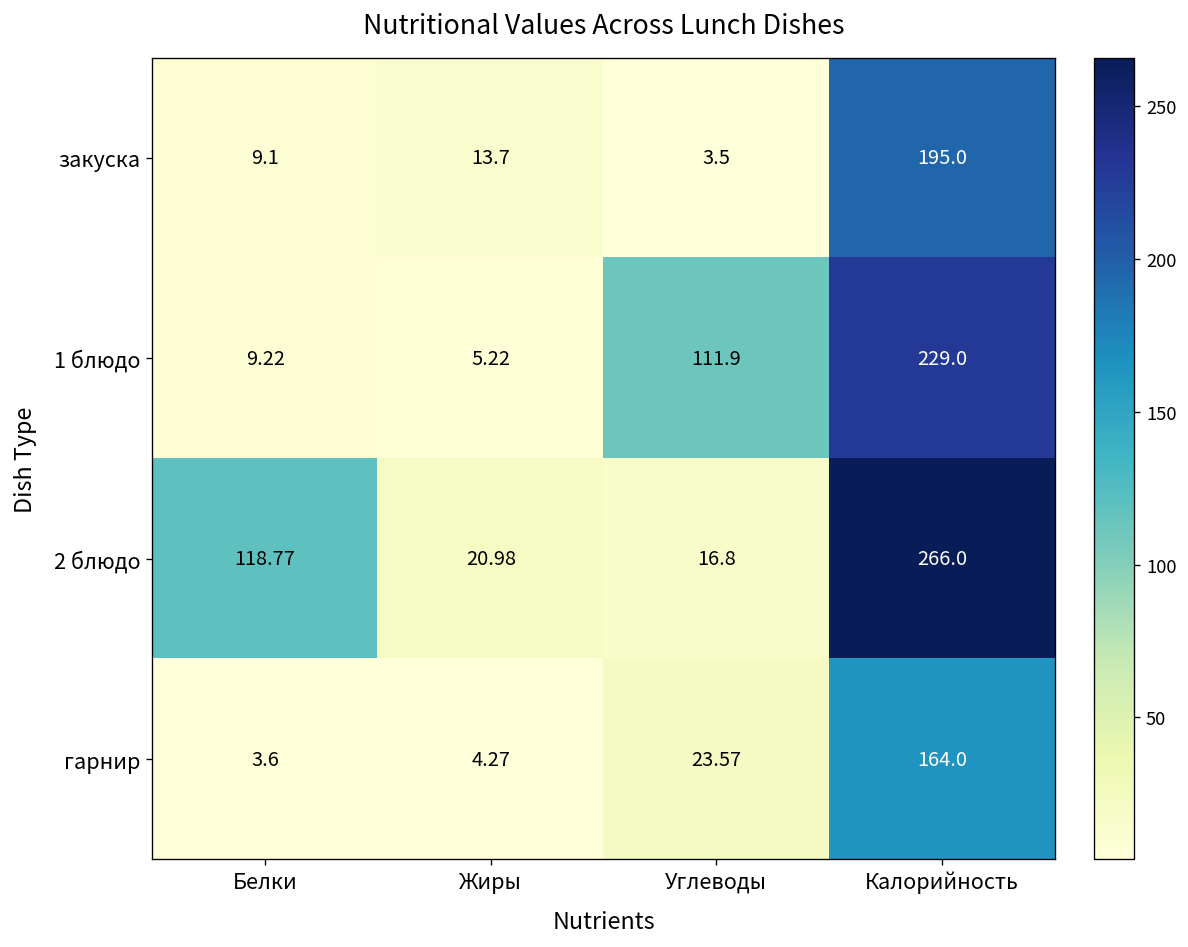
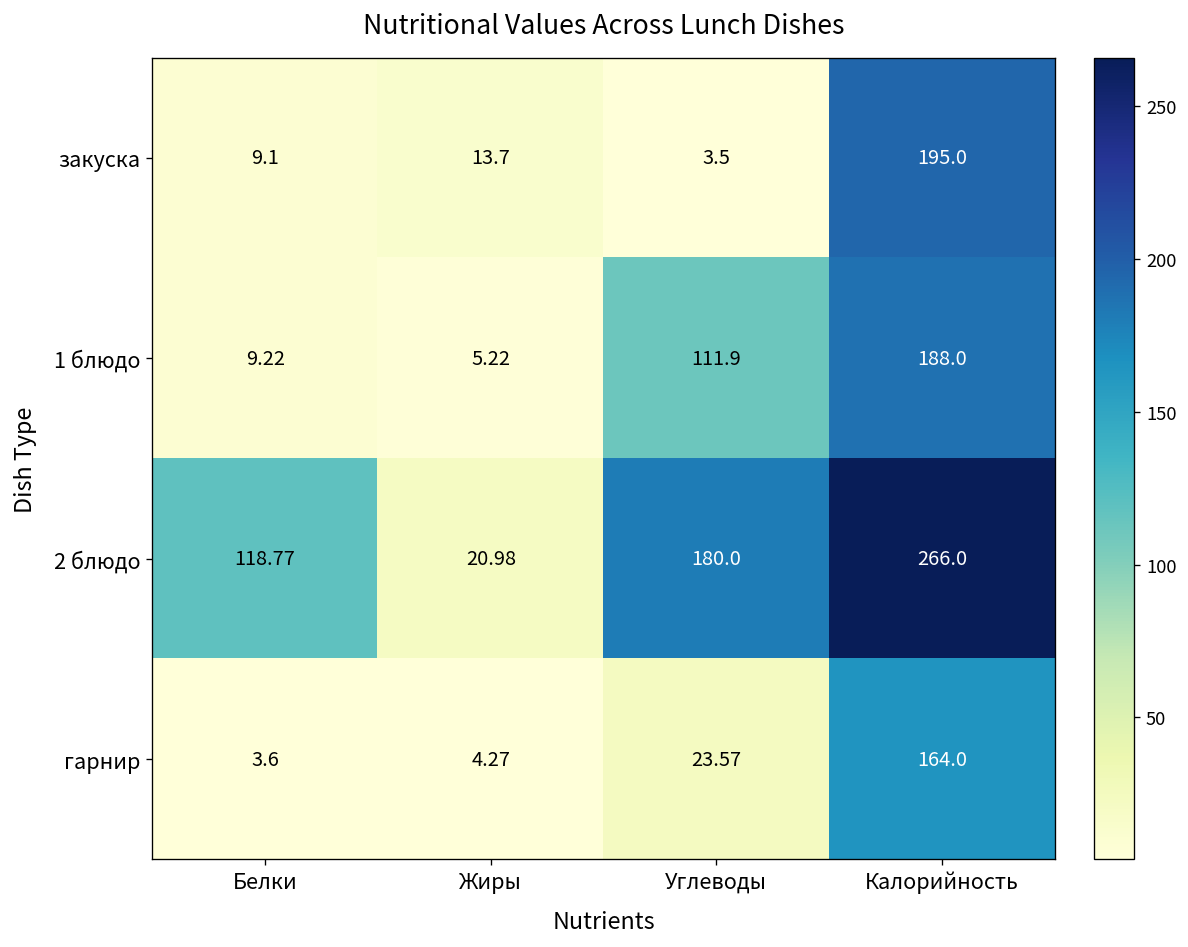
1 блюдо, Калорийность: 229.0 -> 188.0
2 блюдо, Углеводы: 16.8 -> 180.0
